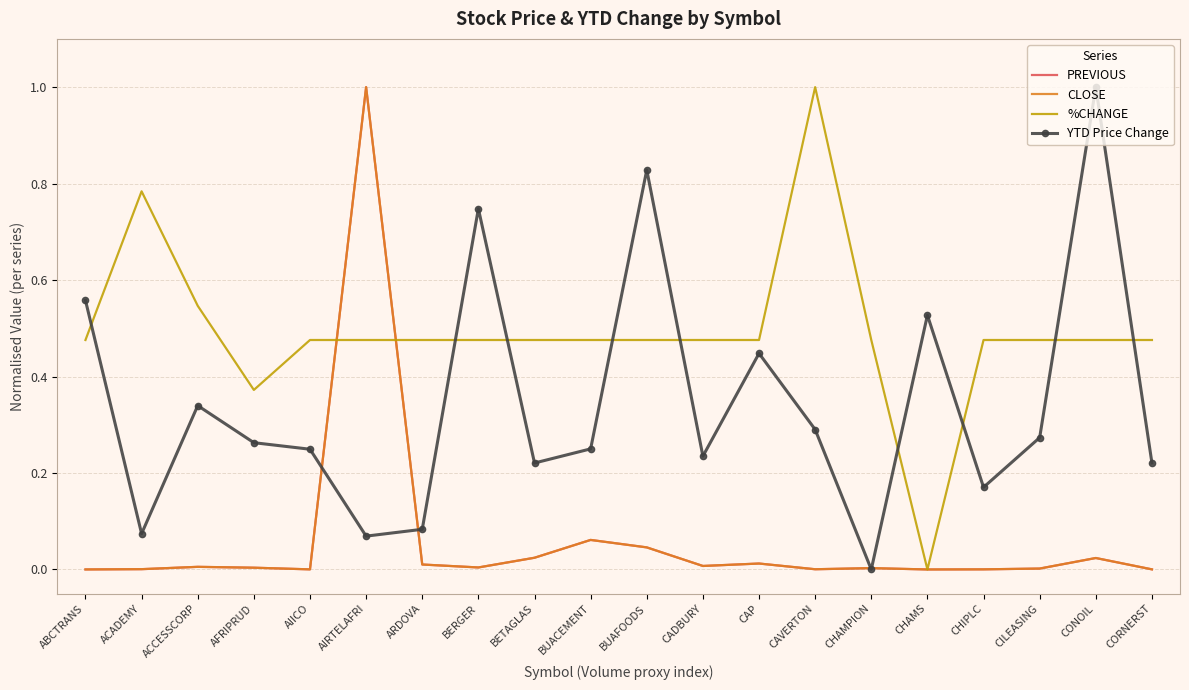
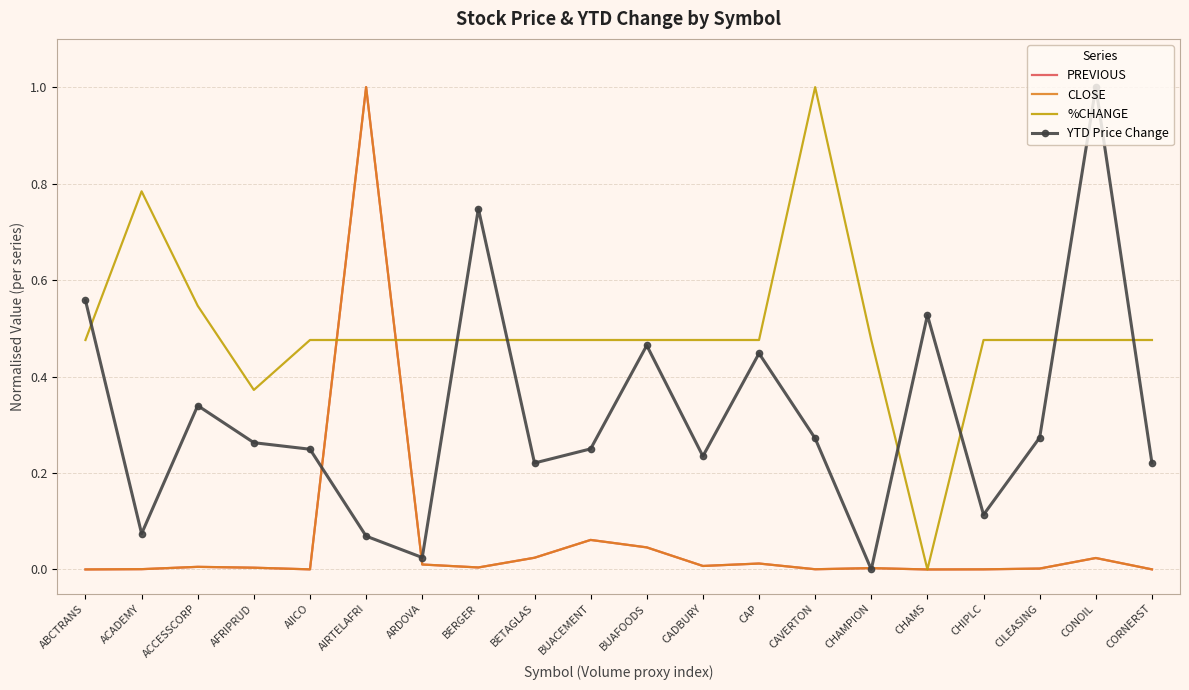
YTD Price Change, ARDOVA: 0.08 -> 0.02
YTD Price Change, BUAFOODS: 0.83 -> 0.46
YTD Price Change, CAVERTON: 0.29 -> 0.27
YTD Price Change, CHIPLC: 0.17 -> 0.11
